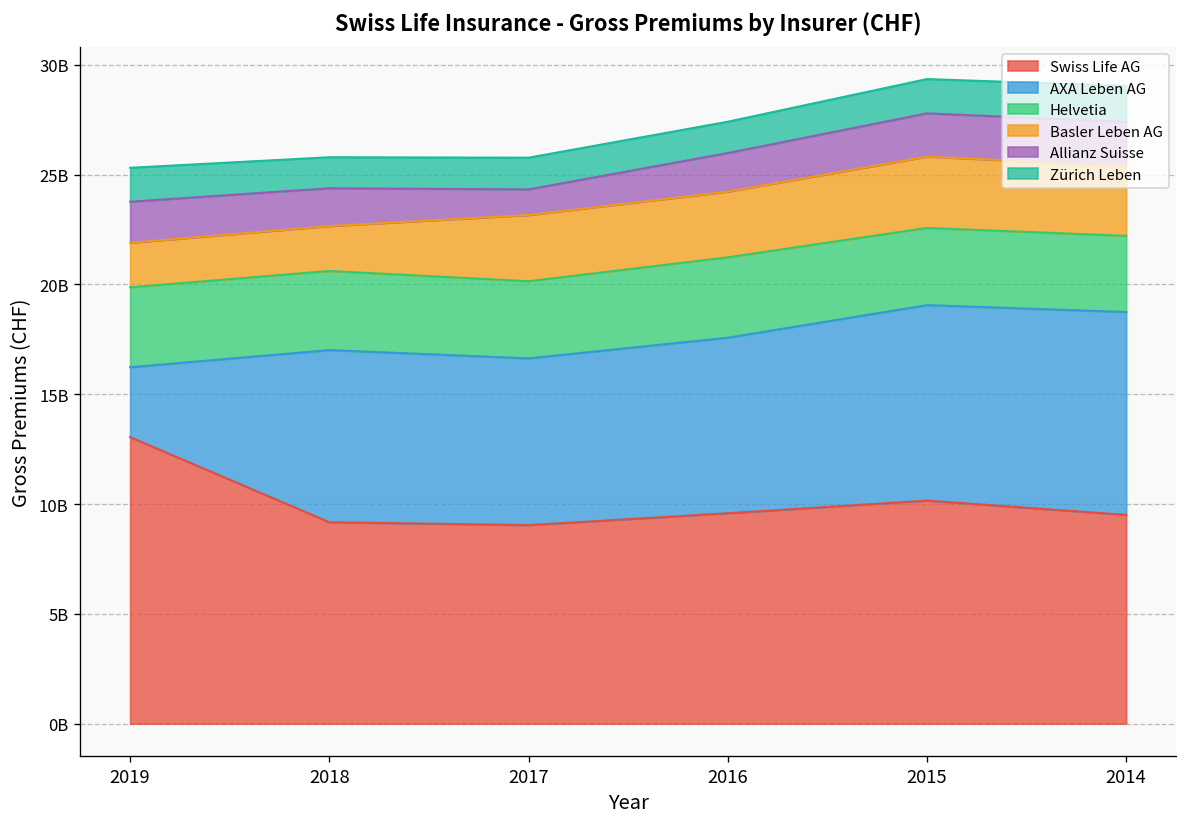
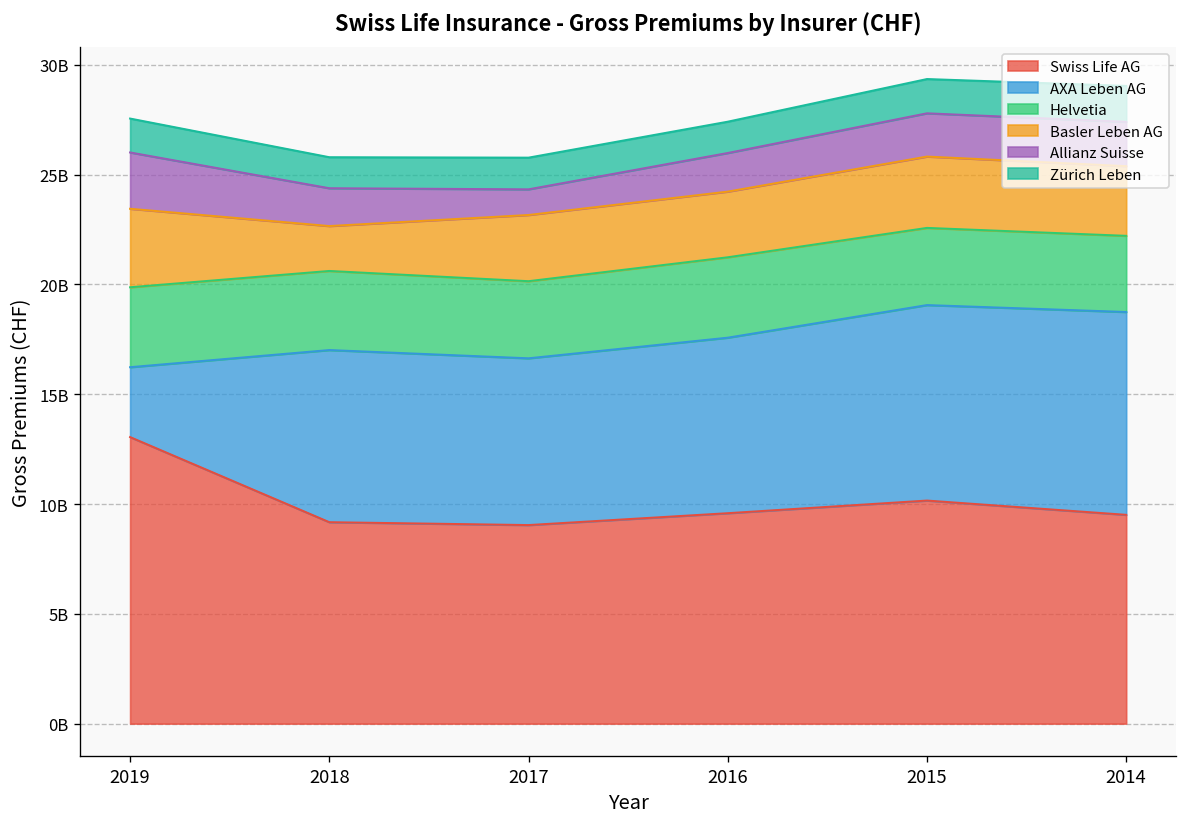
Basler Leben AG, 2019: 2000000000 -> 3600000000
Allianz Suisse, 2019: 1900000000 -> 2600000000
